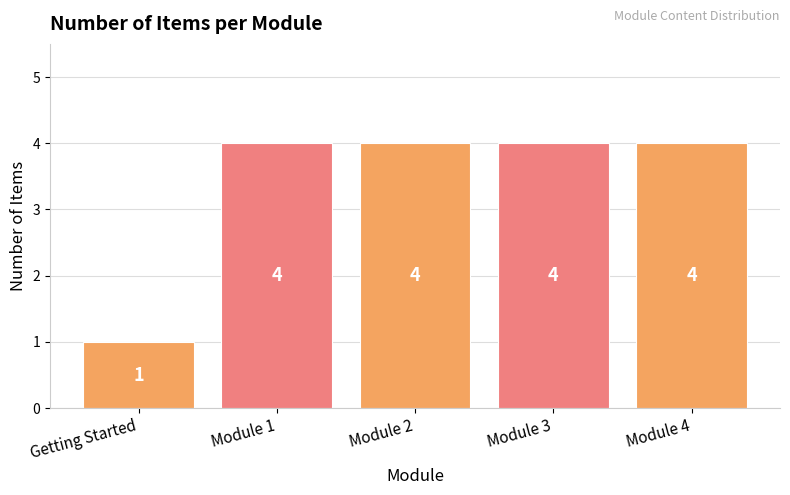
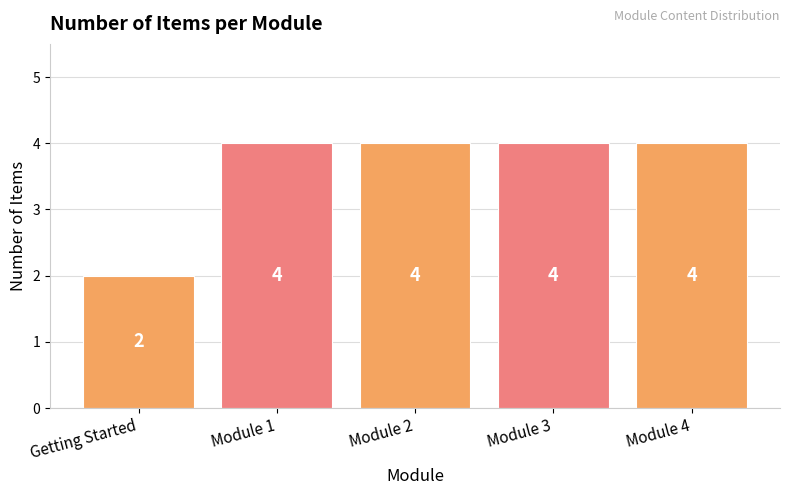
Getting Started: 1 -> 2
